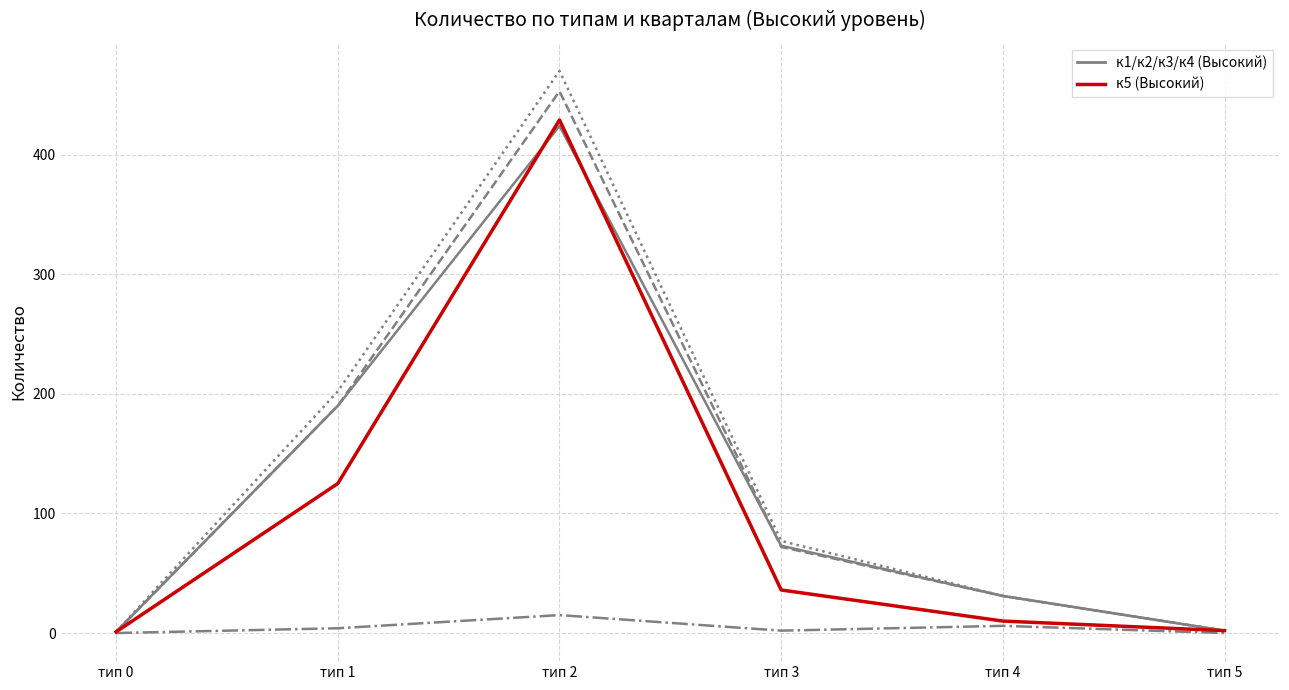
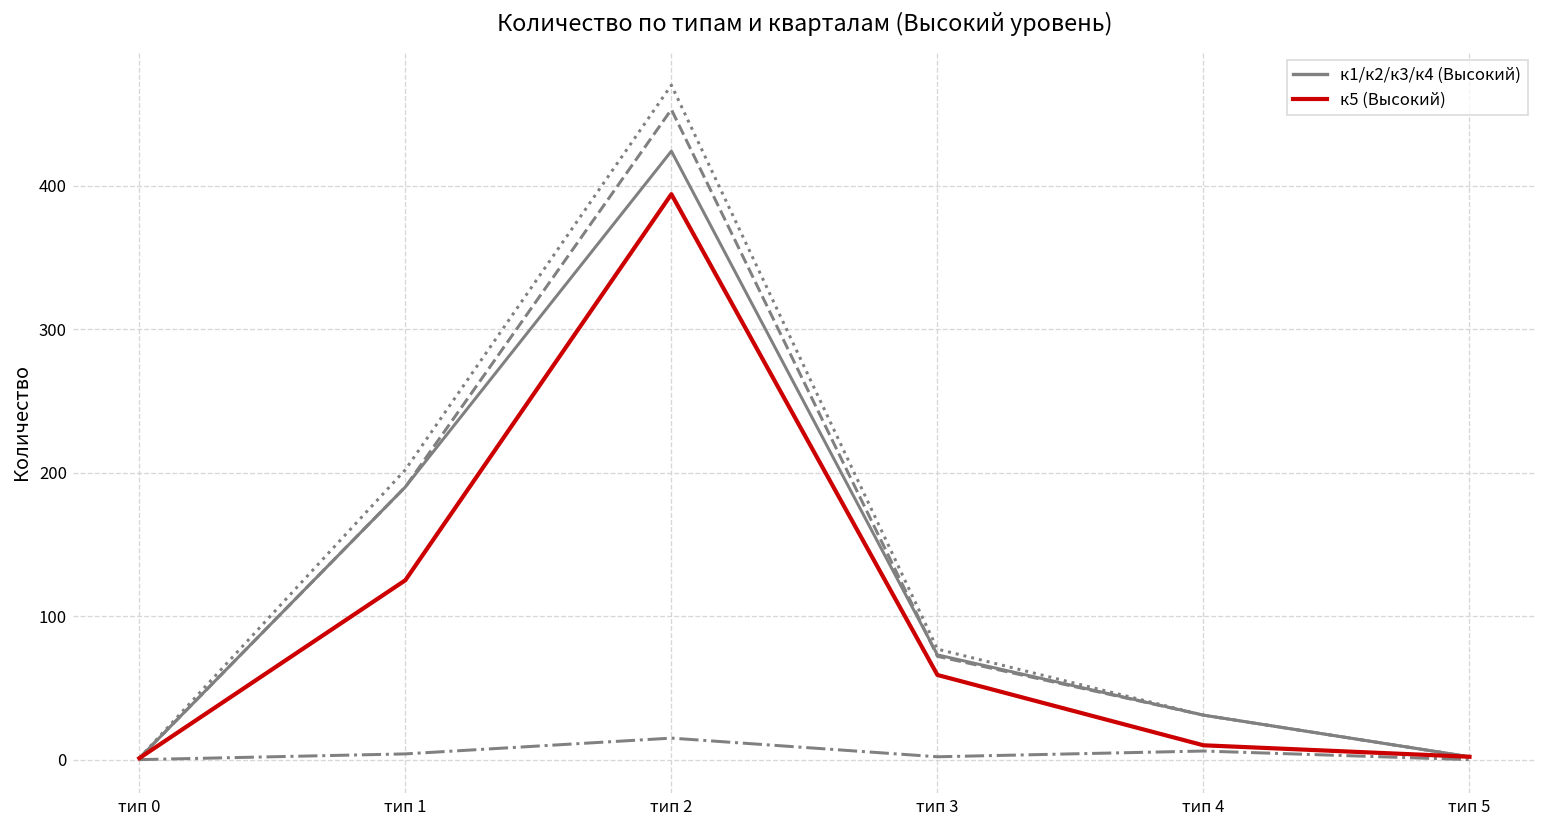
к5 (Высокий), тип 2: 429 -> 394
к5 (Высокий), тип 3: 36 -> 59
